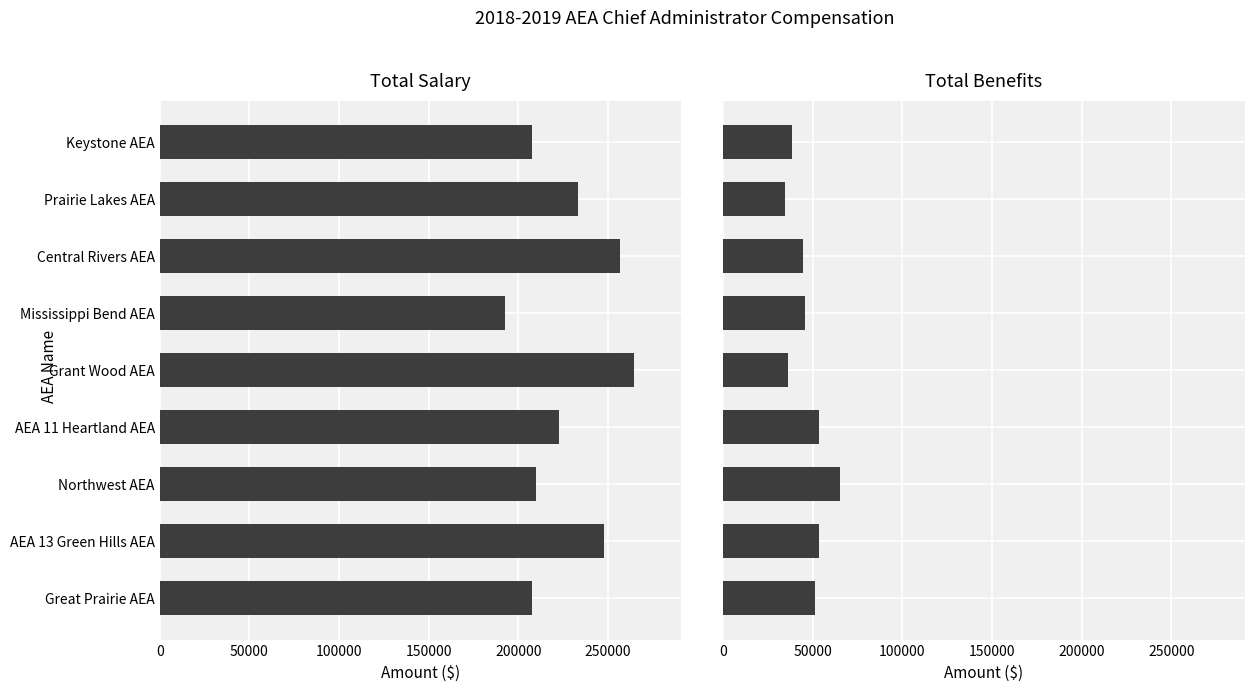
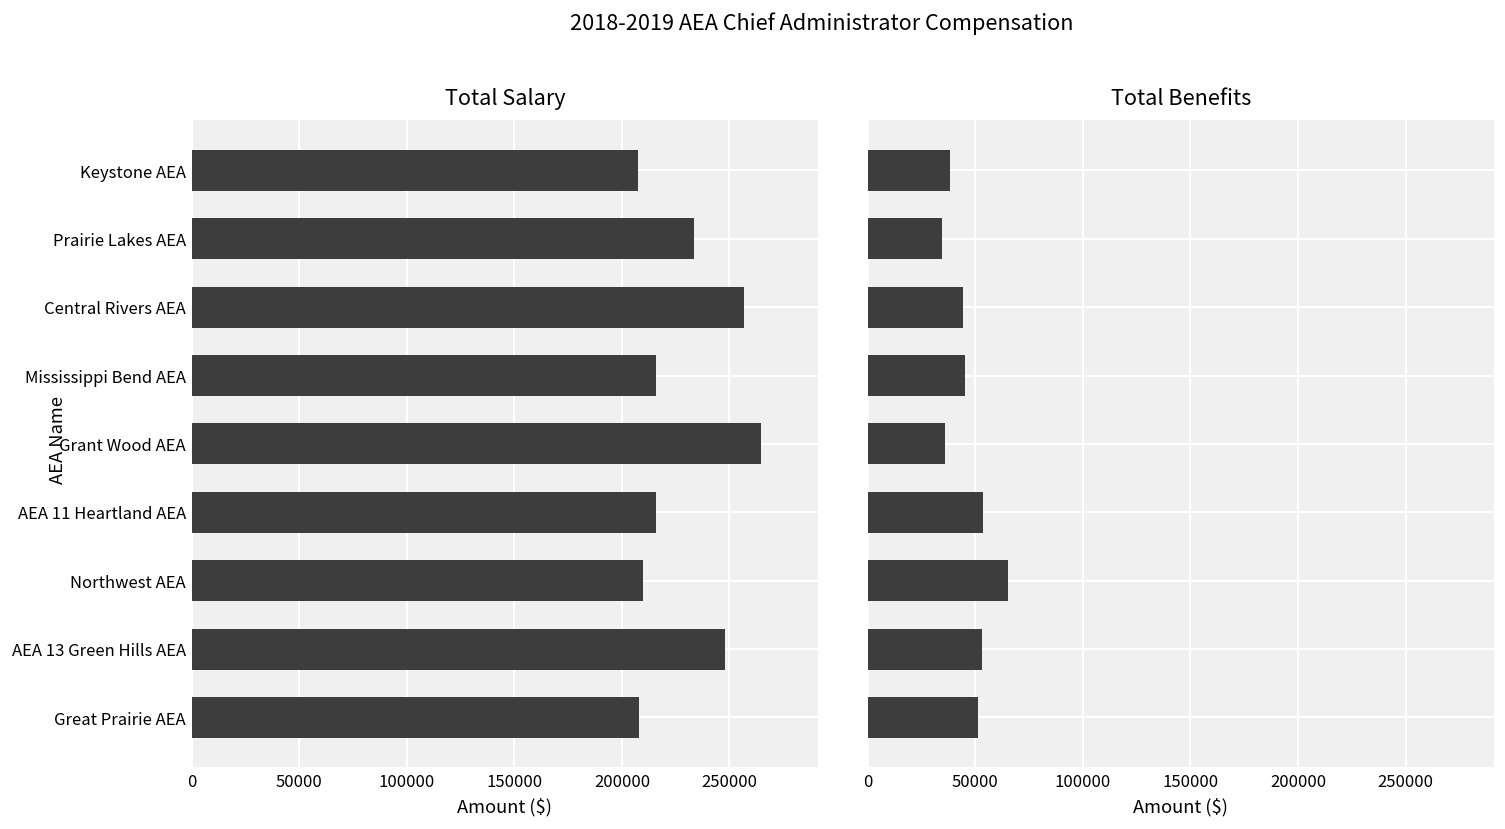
Total Salary, Mississippi Bend AEA: 193000 -> 216000
Total Salary, AEA 11 Heartland AEA: 223000 -> 216000
